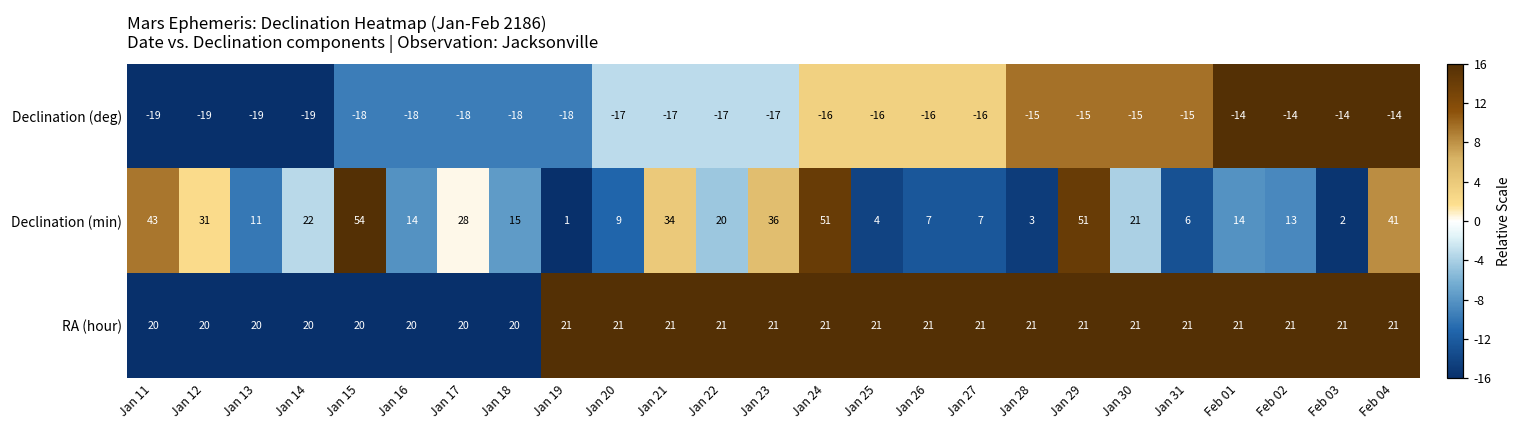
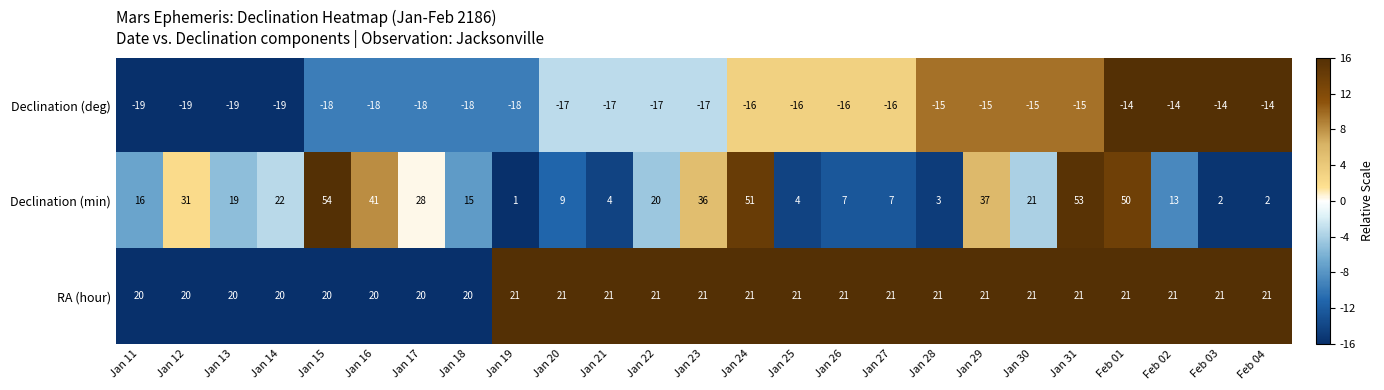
Declination (min), Jan 11: 43 -> 16
Declination (min), Jan 13: 11 -> 19
Declination (min), Jan 16: 14 -> 41
Declination (min), Jan 21: 34 -> 4
Declination (min), Jan 29: 51 -> 37
Declination (min), Jan 31: 6 -> 53
Declination (min), Feb 01: 14 -> 50
Declination (min), Feb 04: 41 -> 2
